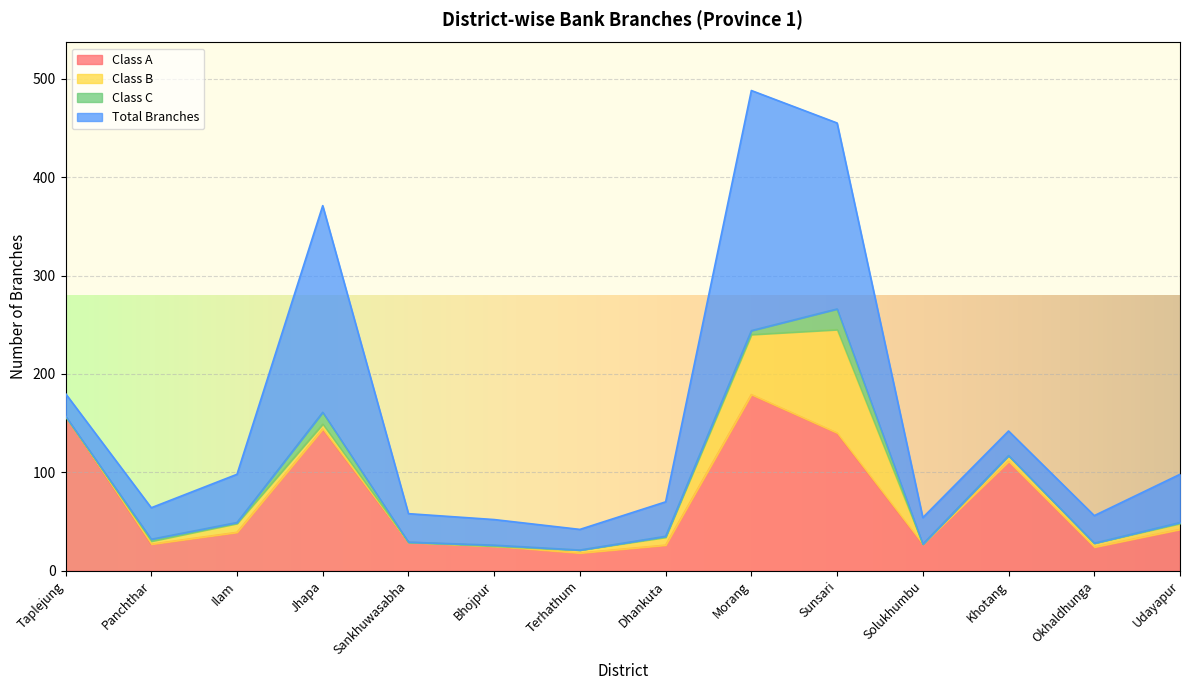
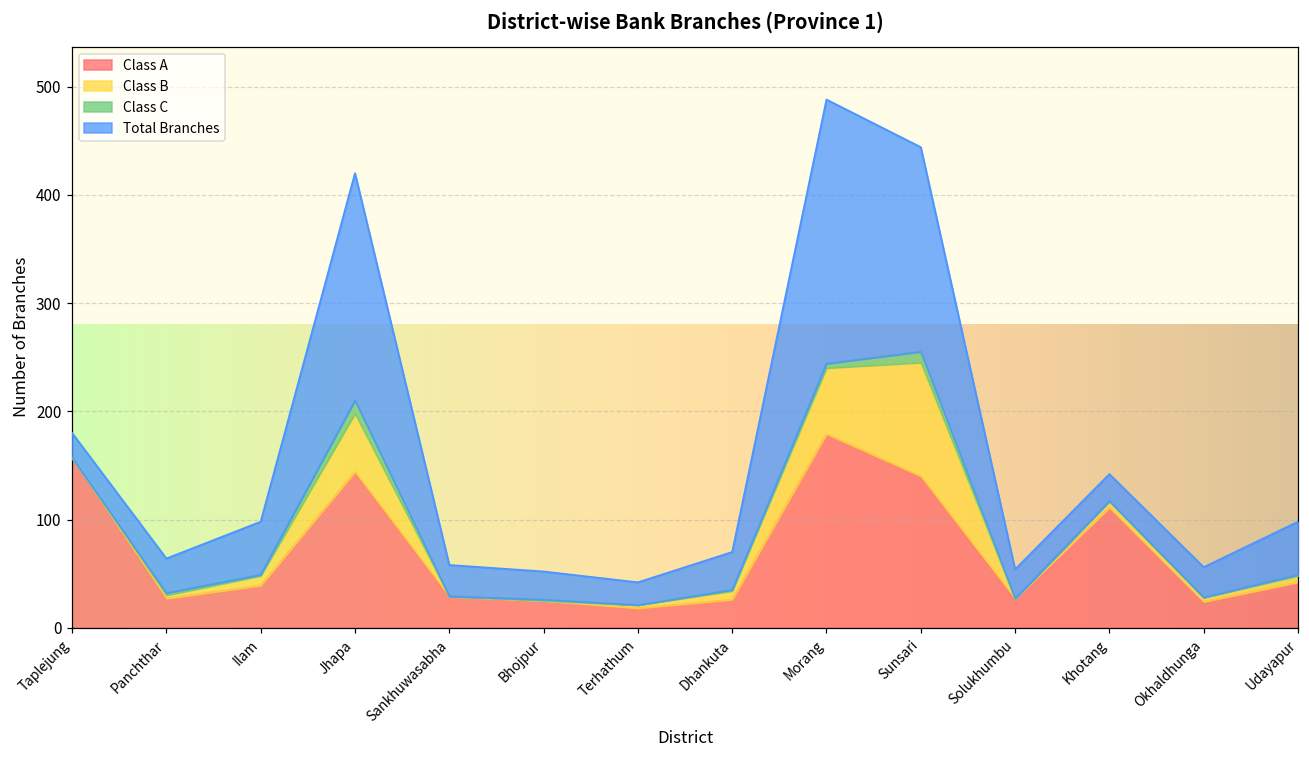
Class B, Jhapa: 10 -> 50
Class C, Sunsari: 20 -> 10
